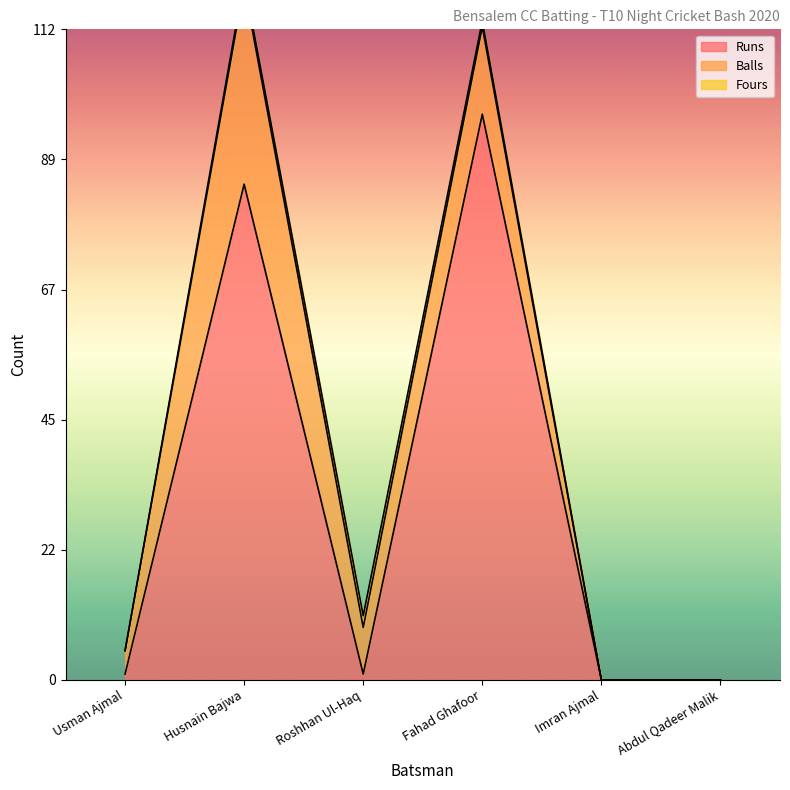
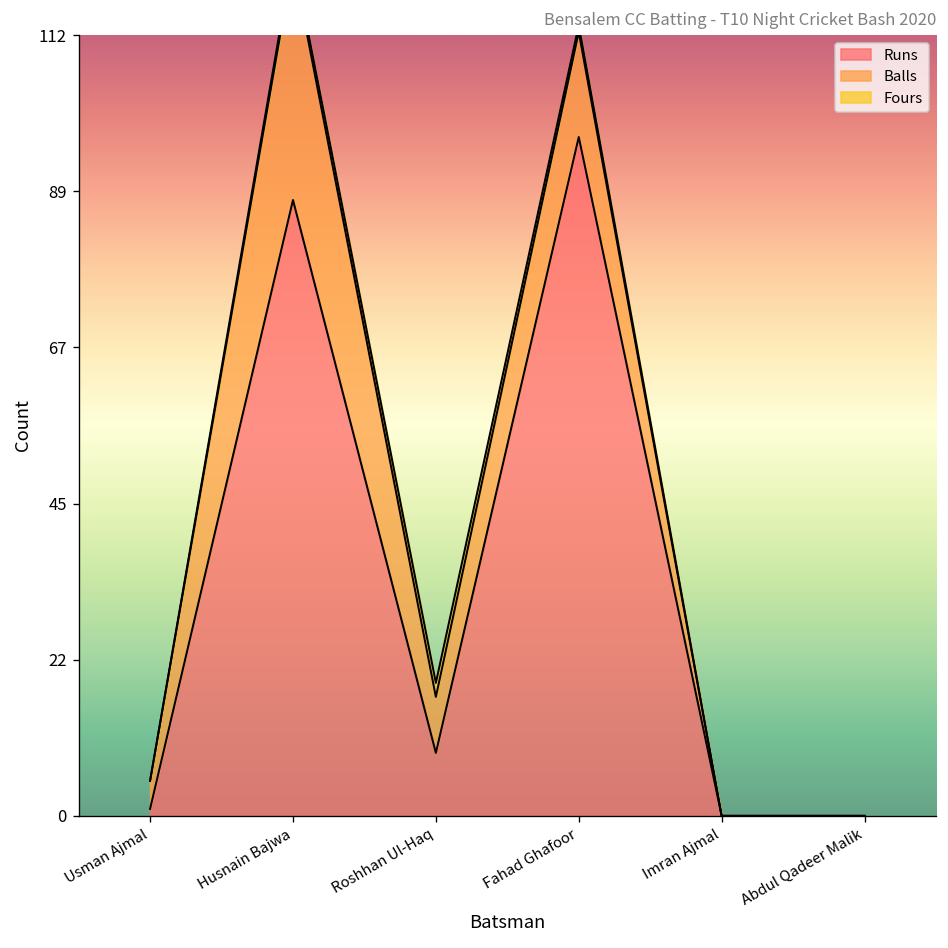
Runs, Husnain Bajwa: 85 -> 88
Runs, Roshhan Ul-Haq: 1 -> 9
